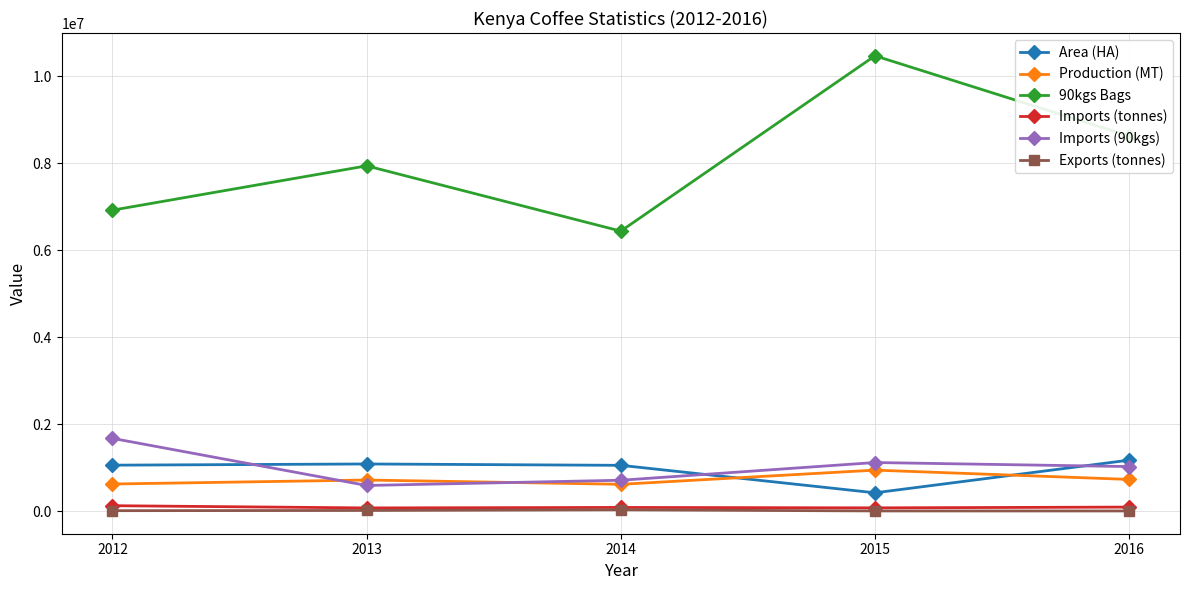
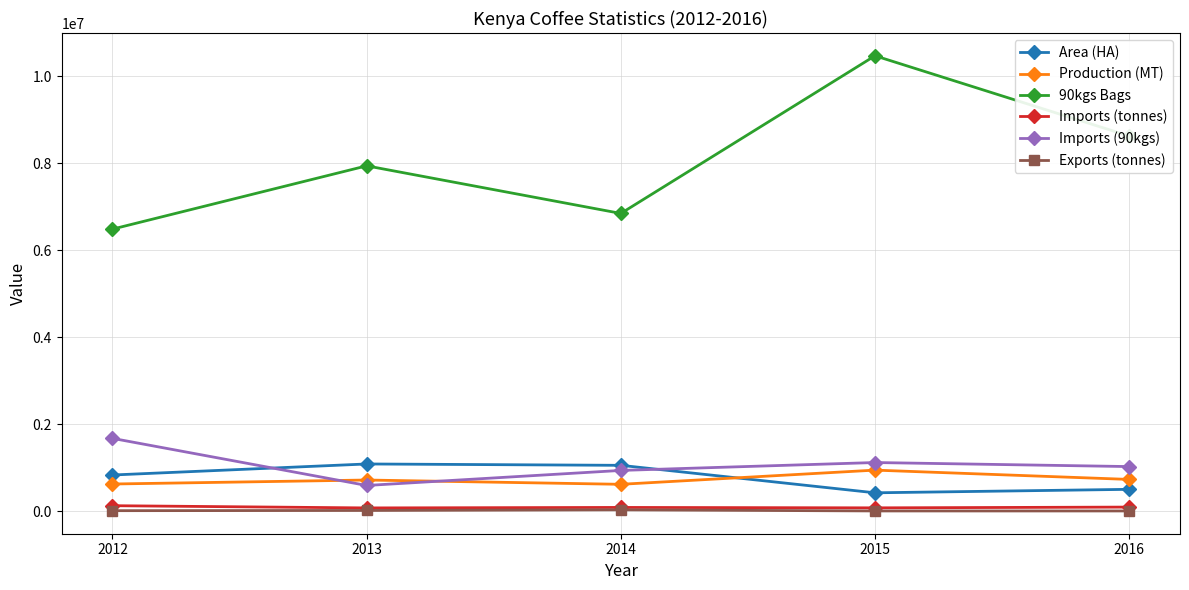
Area (HA), 2012: 1100000 -> 800000
90kgs Bags, 2012: 6900000 -> 6500000
90kgs Bags, 2014: 6400000 -> 6800000
Imports (90kgs), 2014: 700000 -> 900000
Area (HA), 2016: 1200000 -> 500000
